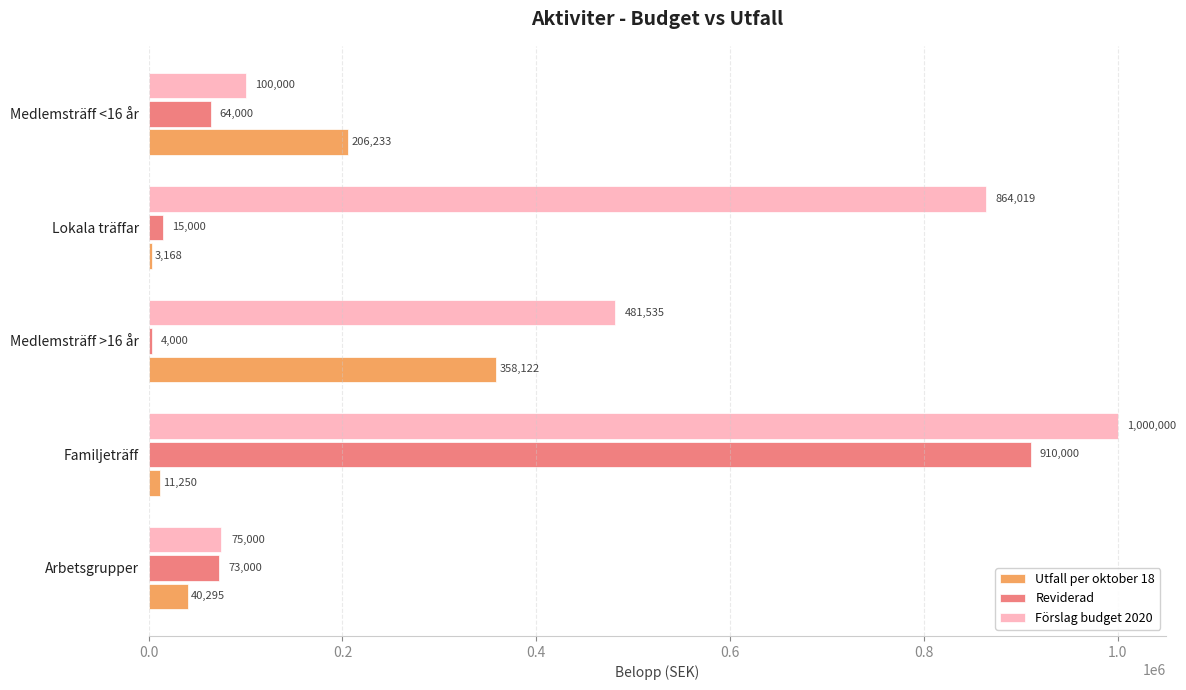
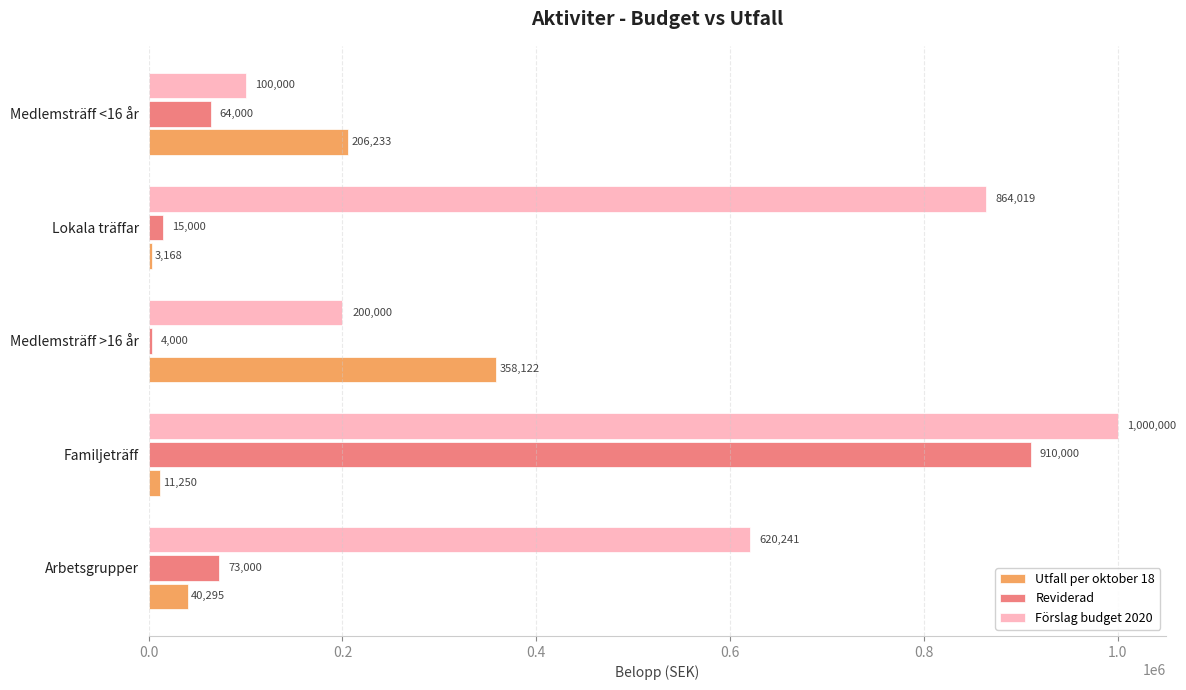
Förslag budget 2020, Medlemsträff >16 år: 481,535 -> 200,000
Förslag budget 2020, Arbetsgrupper: 75,000 -> 620,241
